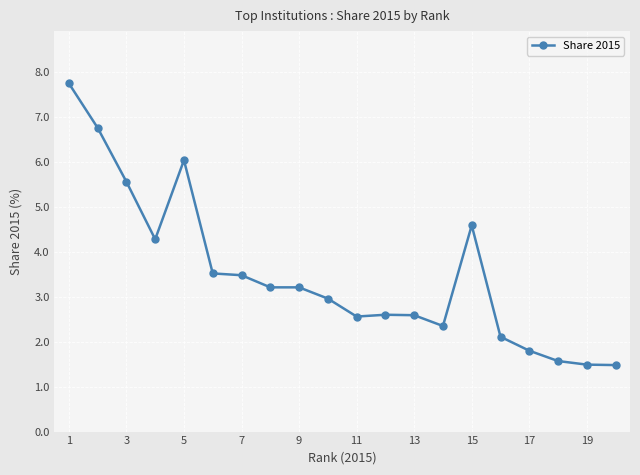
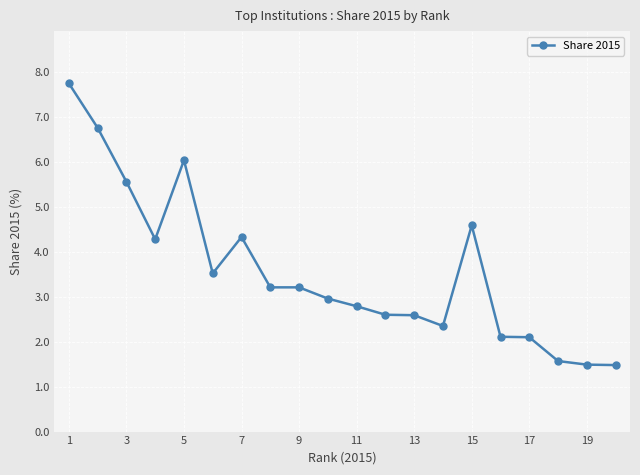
7: 3.5 -> 4.3
11: 2.6 -> 2.8
17: 1.8 -> 2.1
